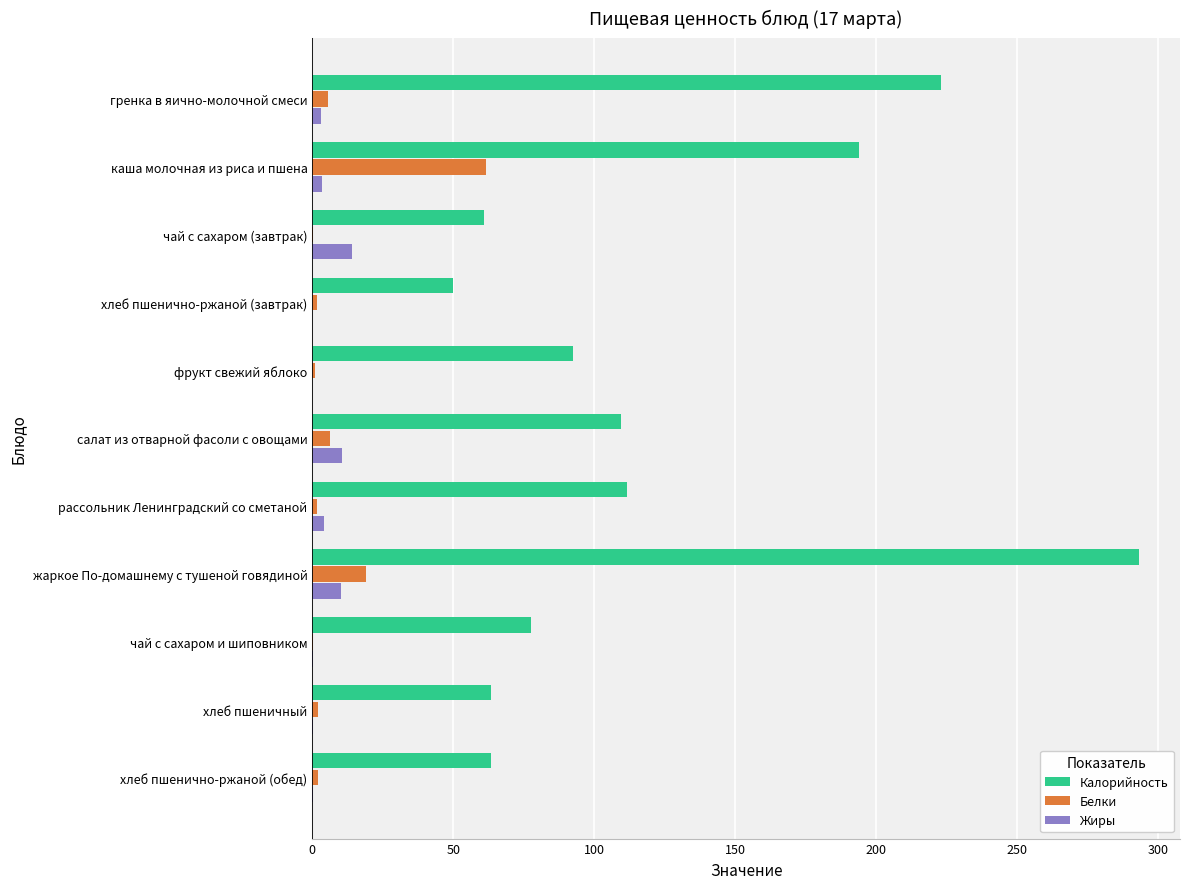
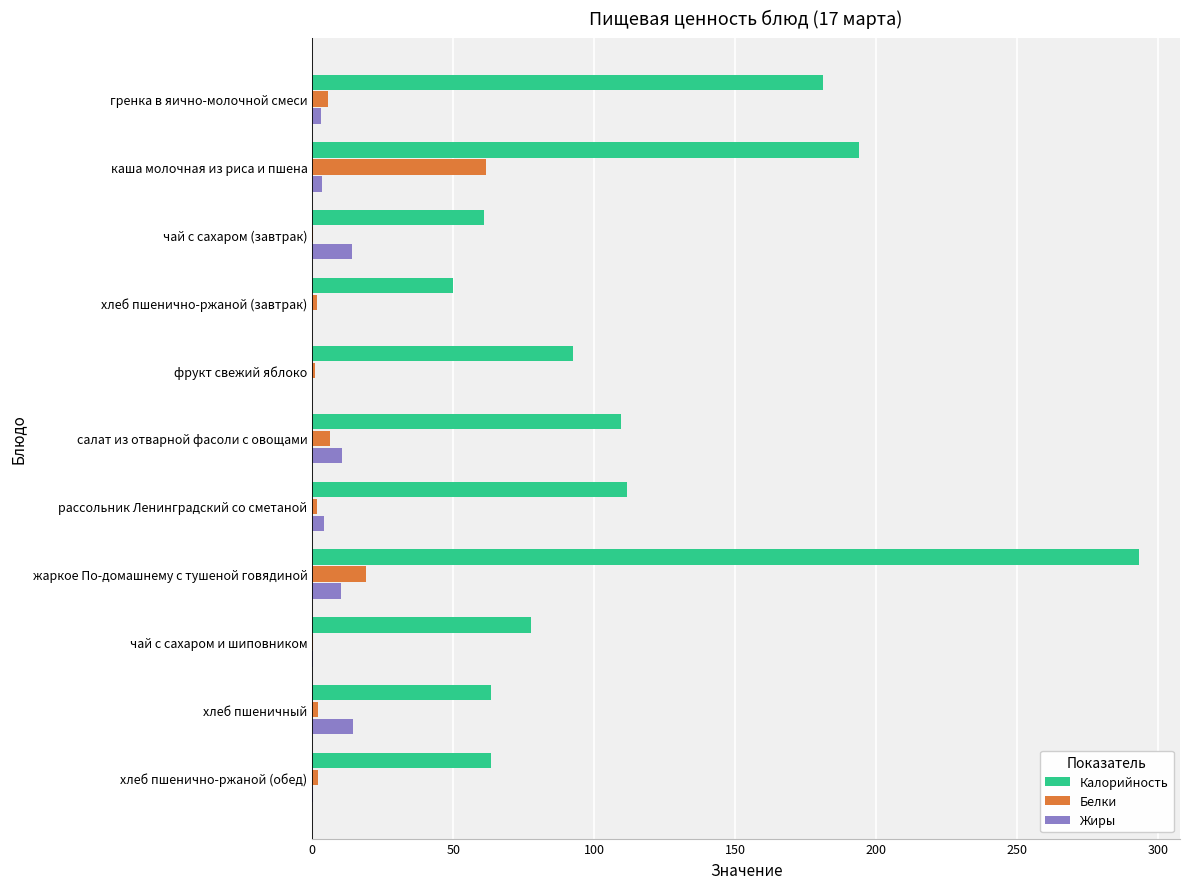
Калорийность, гренка в яично-молочной смеси: 223 -> 181
Жиры, хлеб пшеничный: 0 -> 14
